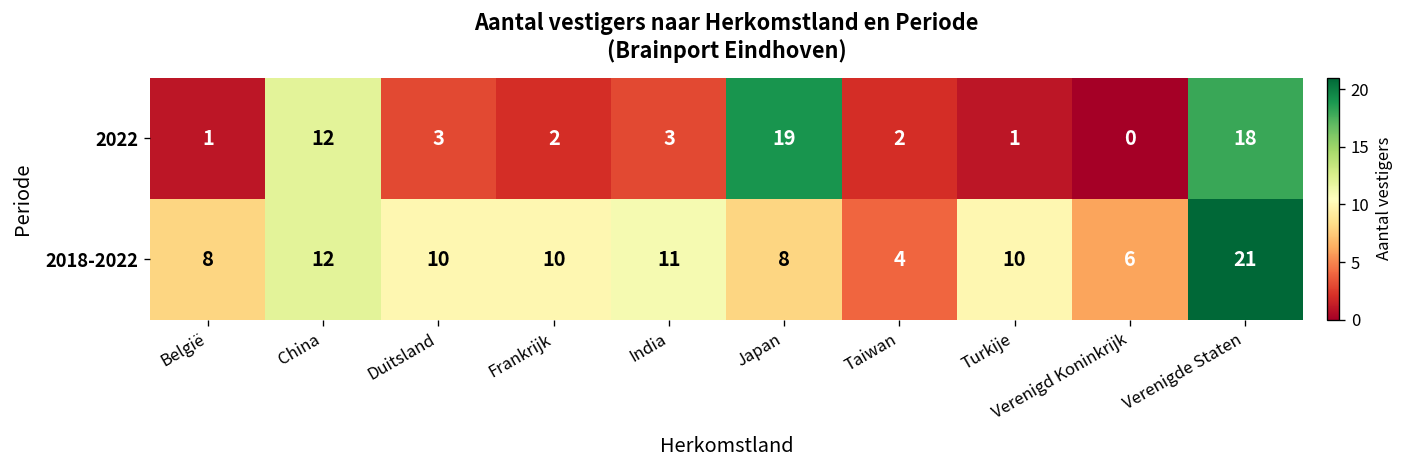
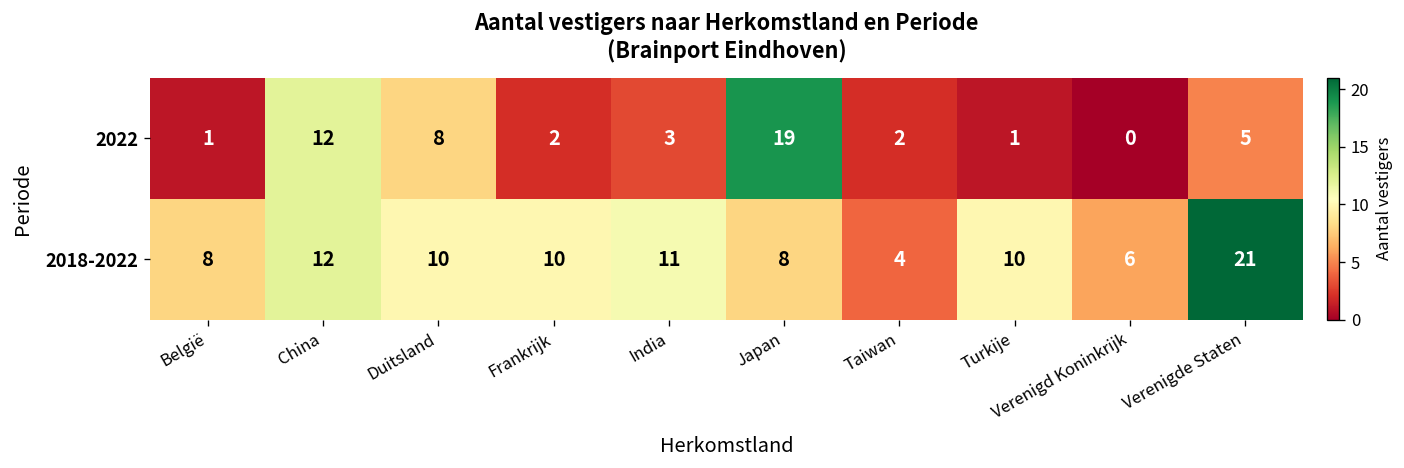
2022, Duitsland: 3 -> 8
2022, Verenigde Staten: 18 -> 5
